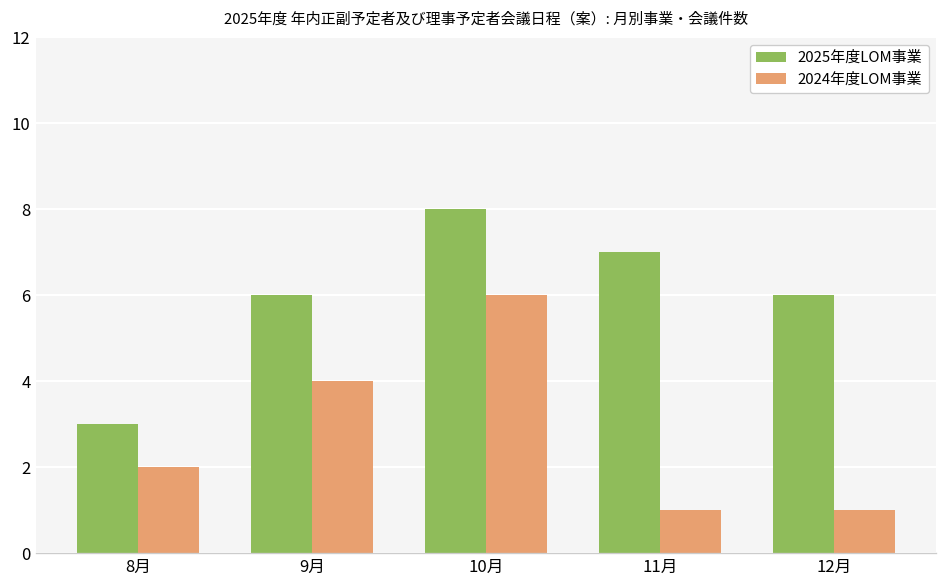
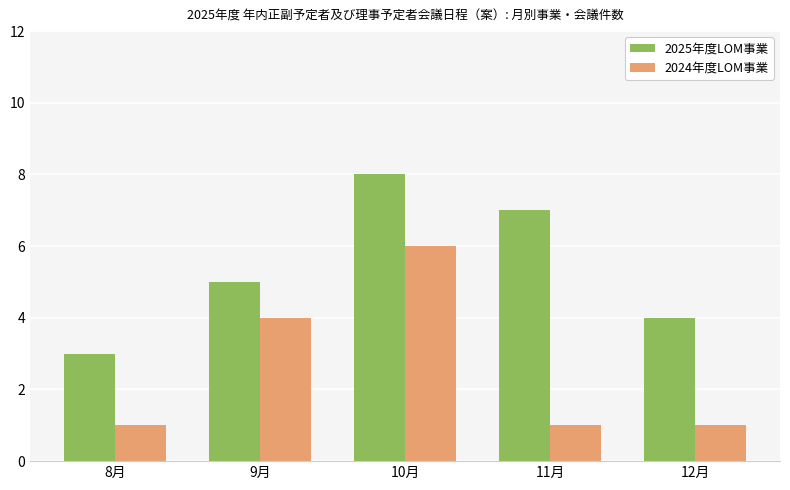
2024年度LOM事業, 8月: 2 -> 1
2025年度LOM事業, 9月: 6 -> 5
2025年度LOM事業, 12月: 6 -> 4
